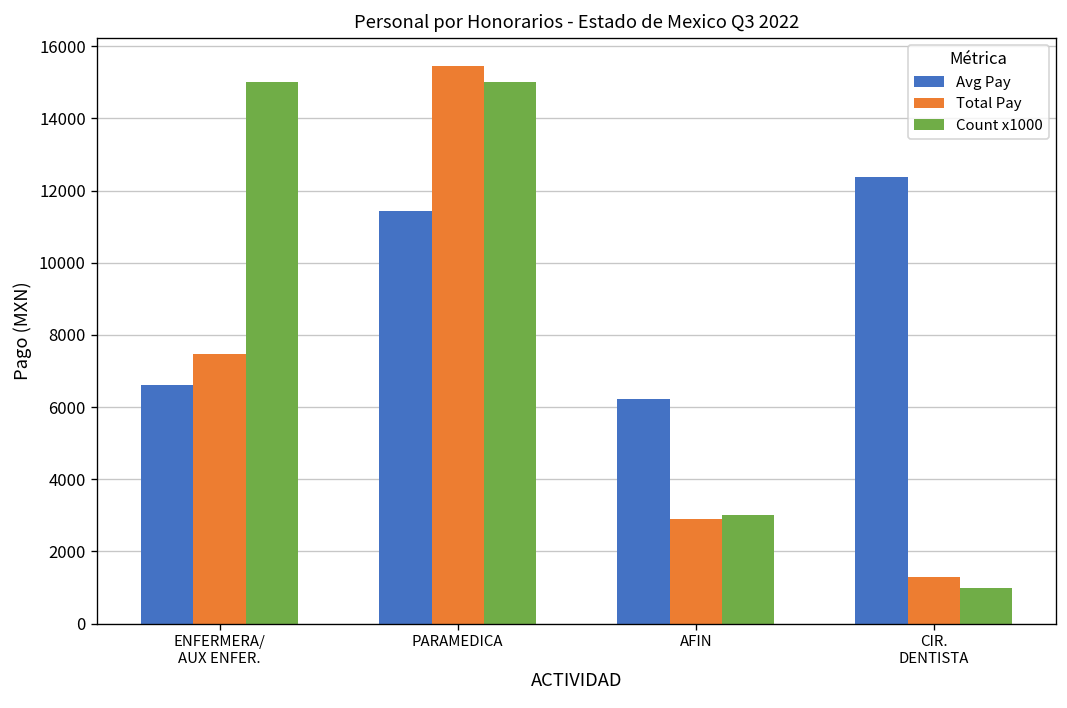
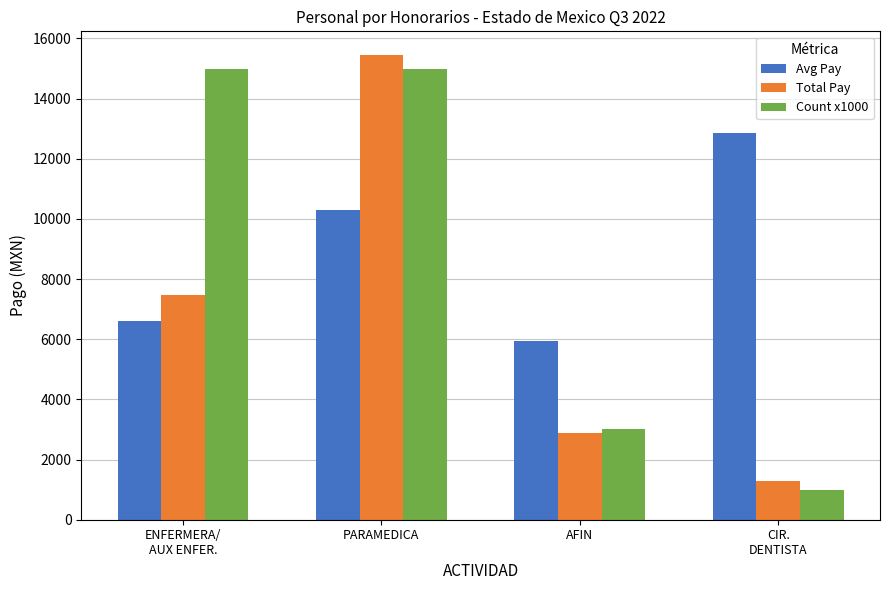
Avg Pay, PARAMEDICA: 11400 -> 10300
Avg Pay, AFIN: 6200 -> 5900
Avg Pay, CIR. DENTISTA: 12400 -> 12900
